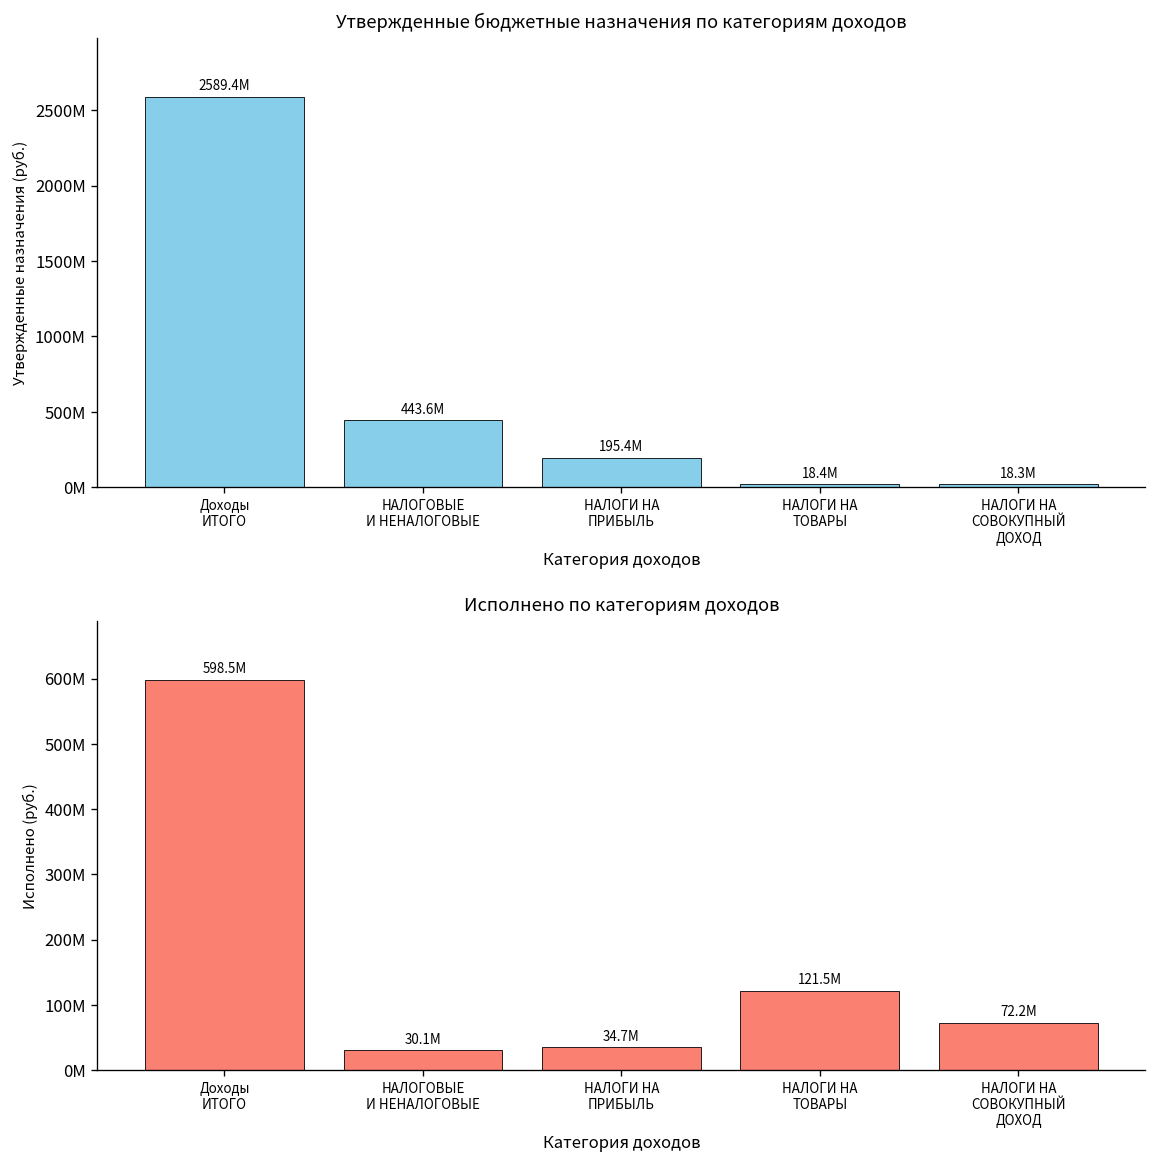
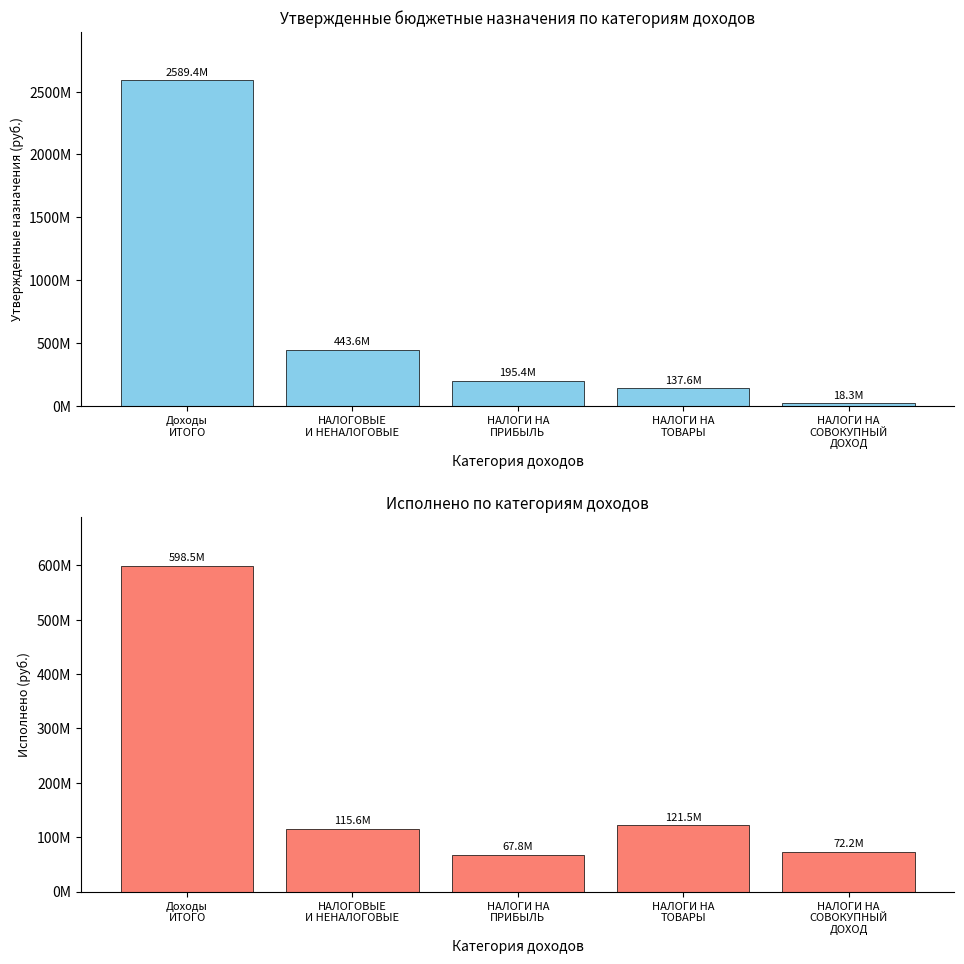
Утвержденные бюджетные назначения по категориям доходов, НАЛОГИ НА ТОВАРЫ: 18.4M -> 137.6M
Исполнено по категориям доходов, НАЛОГОВЫЕ И НЕНАЛОГОВЫЕ: 30.1M -> 115.6M
Исполнено по категориям доходов, НАЛОГИ НА ПРИБЫЛЬ: 34.7M -> 67.8M
